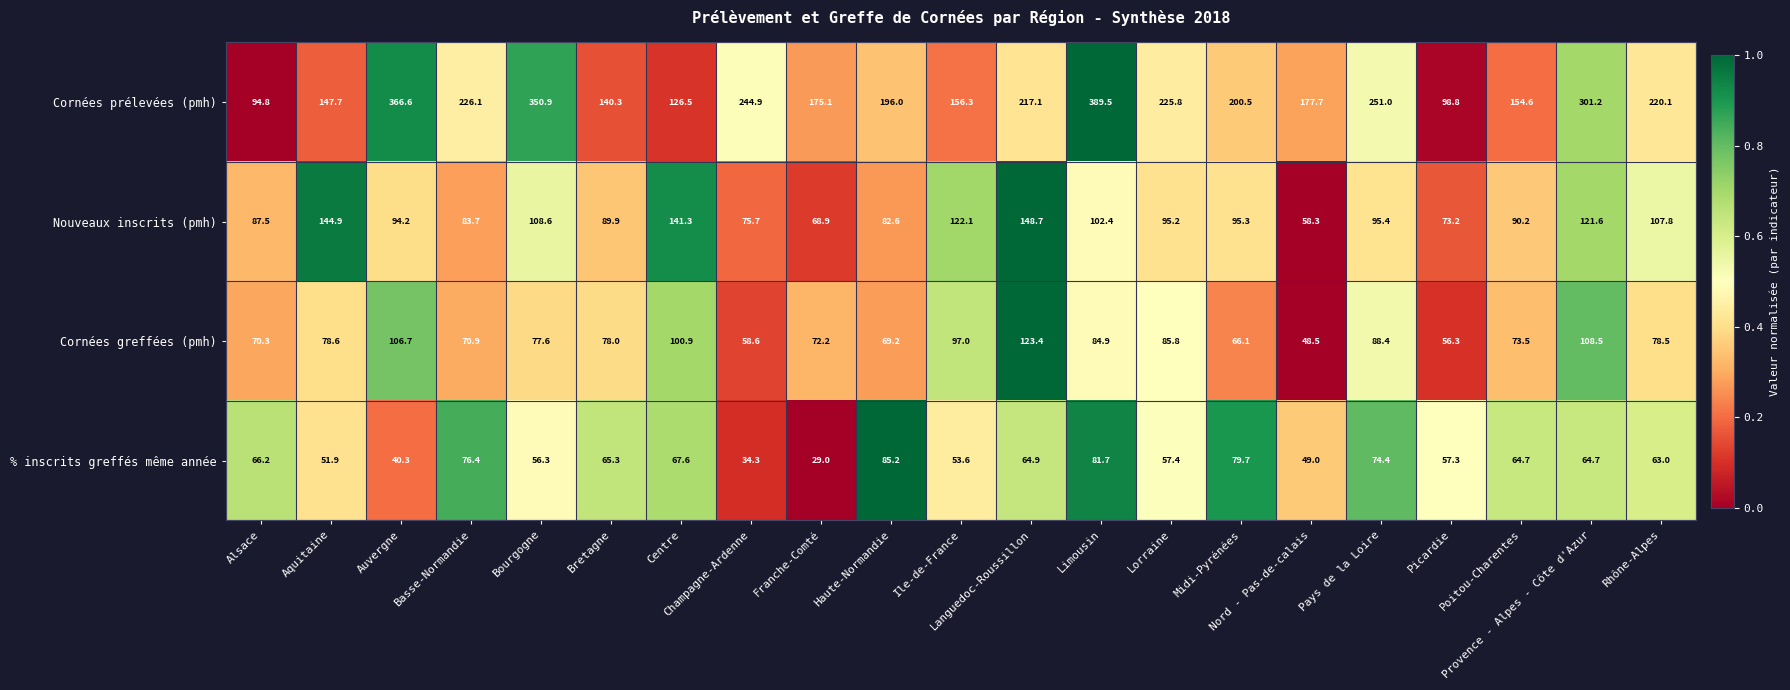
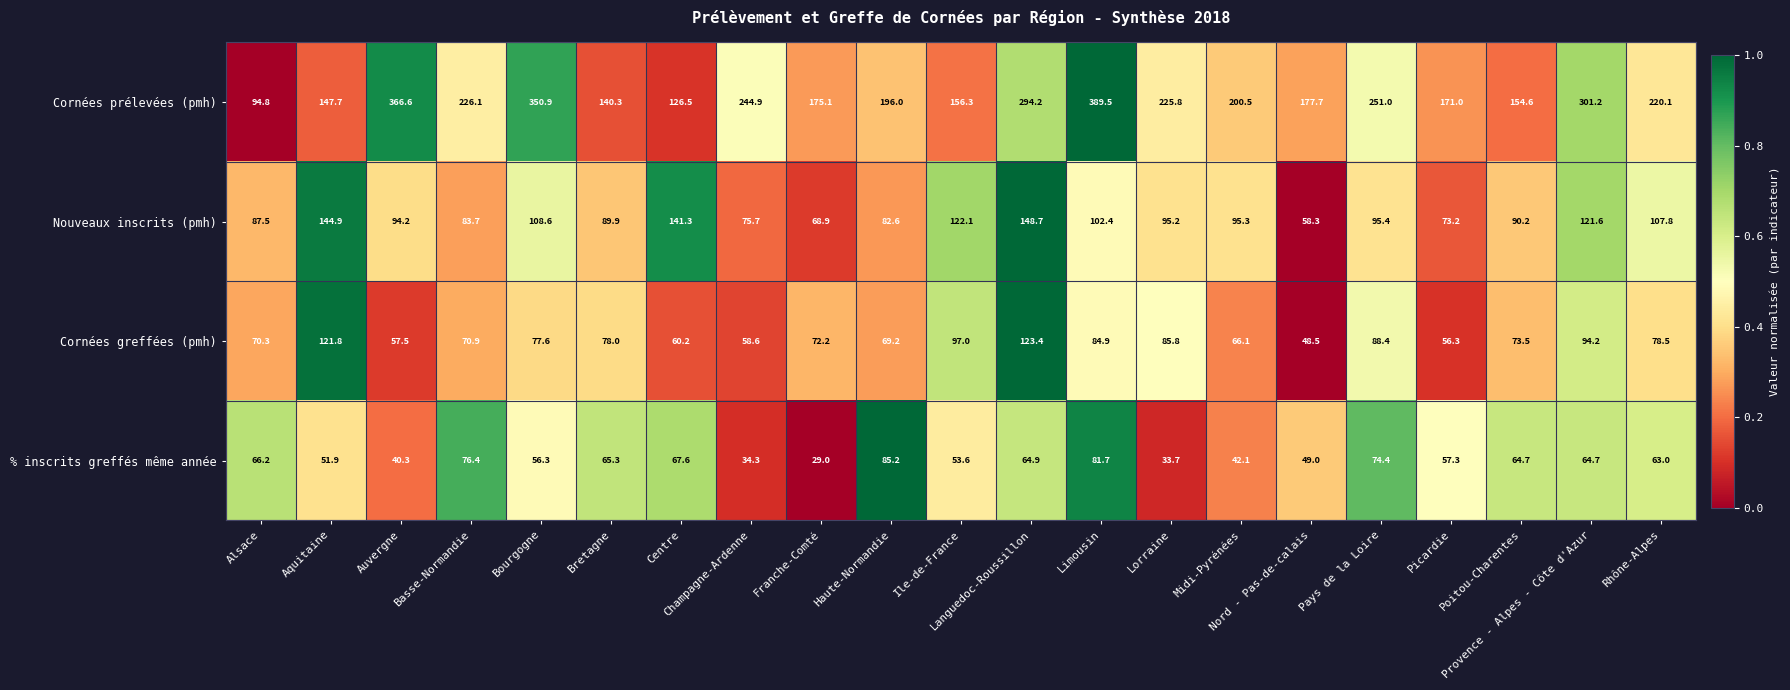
Cornées prélevées (pmh), Languedoc-Roussillon: 217.1 -> 294.2
Cornées prélevées (pmh), Picardie: 98.8 -> 171.0
Cornées greffées (pmh), Aquitaine: 78.6 -> 121.8
Cornées greffées (pmh), Auvergne: 106.7 -> 57.5
Cornées greffées (pmh), Centre: 100.9 -> 60.2
Cornées greffées (pmh), Provence - Alpes - Côte d'Azur: 108.5 -> 94.2
% inscrits greffés même année, Lorraine: 57.4 -> 33.7
% inscrits greffés même année, Midi-Pyrénées: 79.7 -> 42.1
